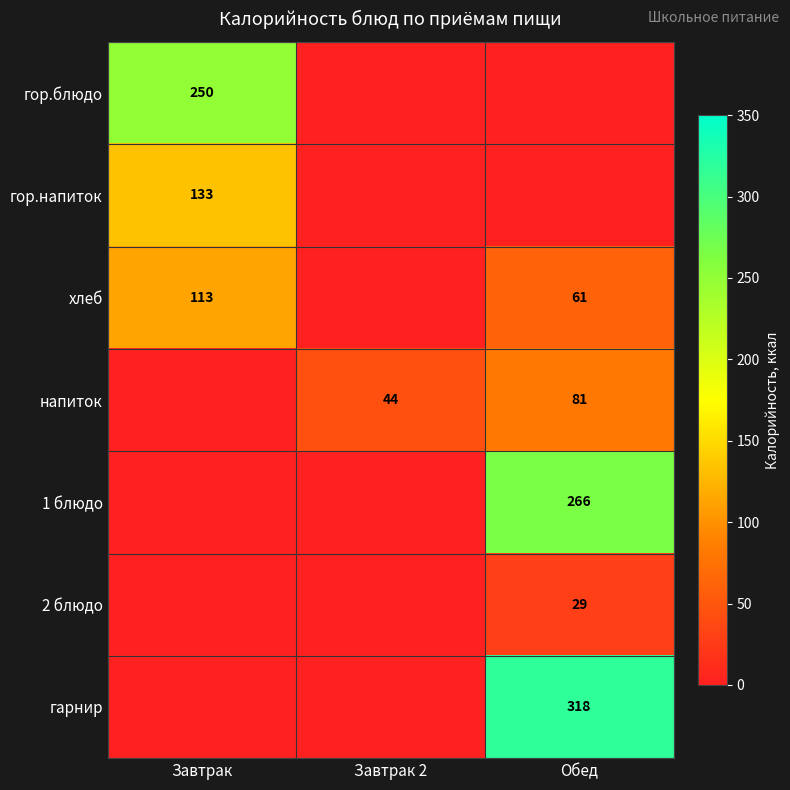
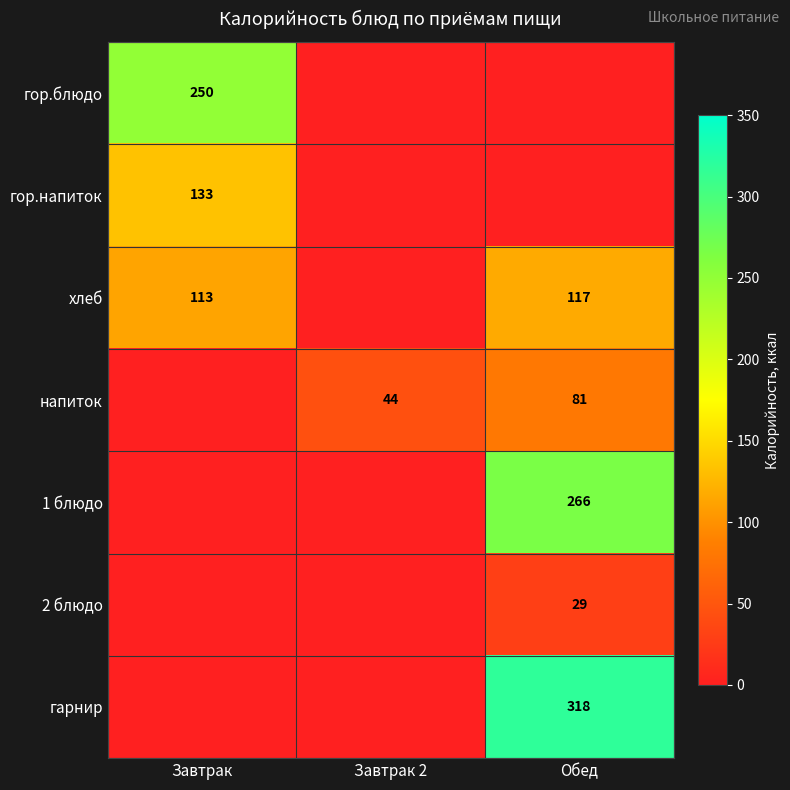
хлеб, Обед: 61 -> 117
